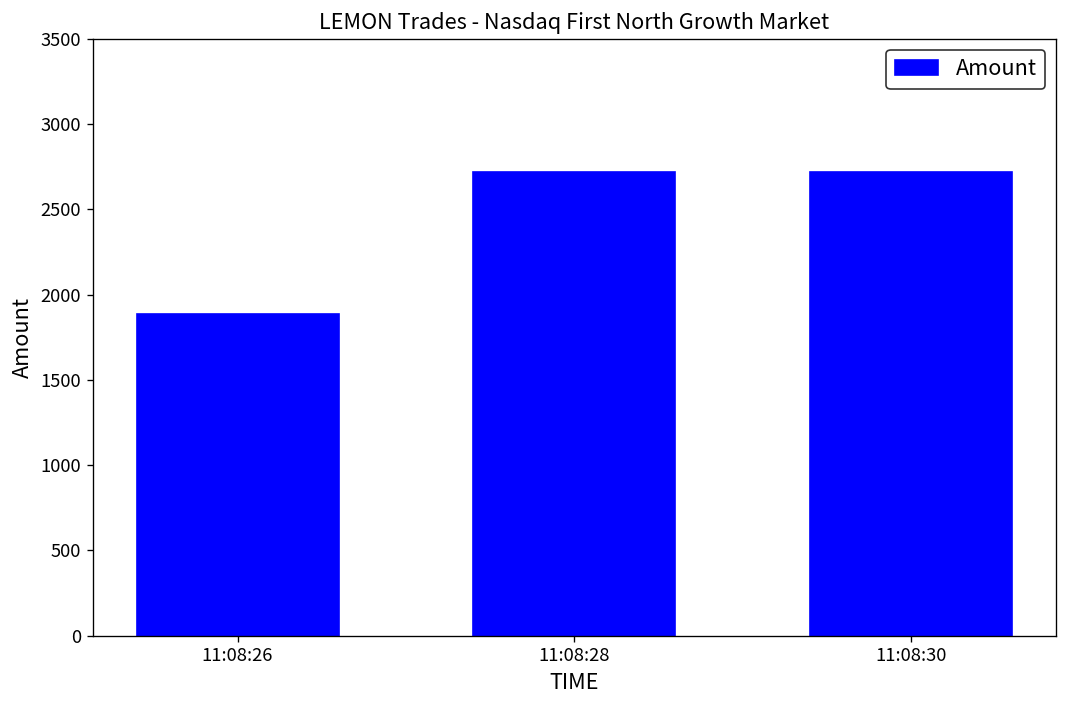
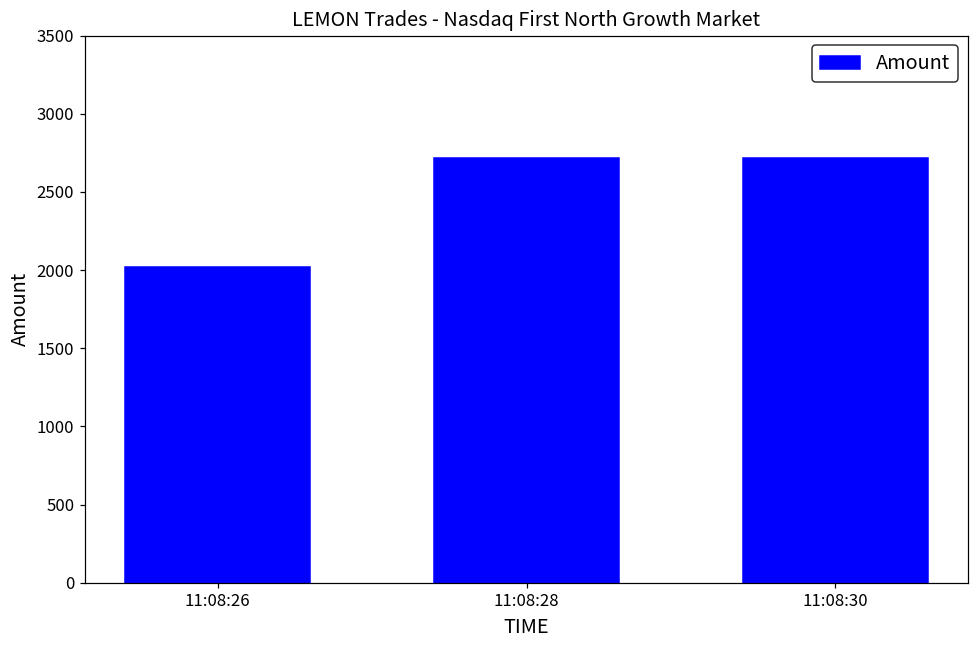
11:08:26: 1890 -> 2020
